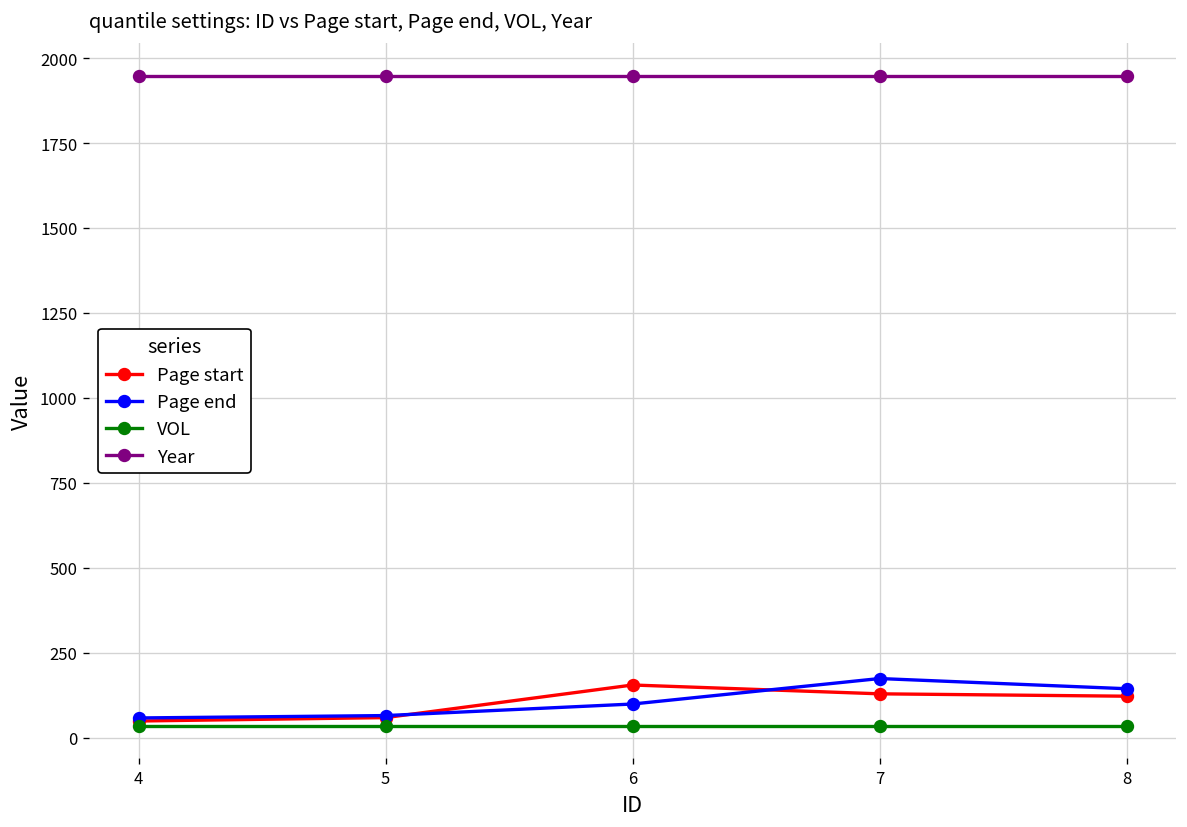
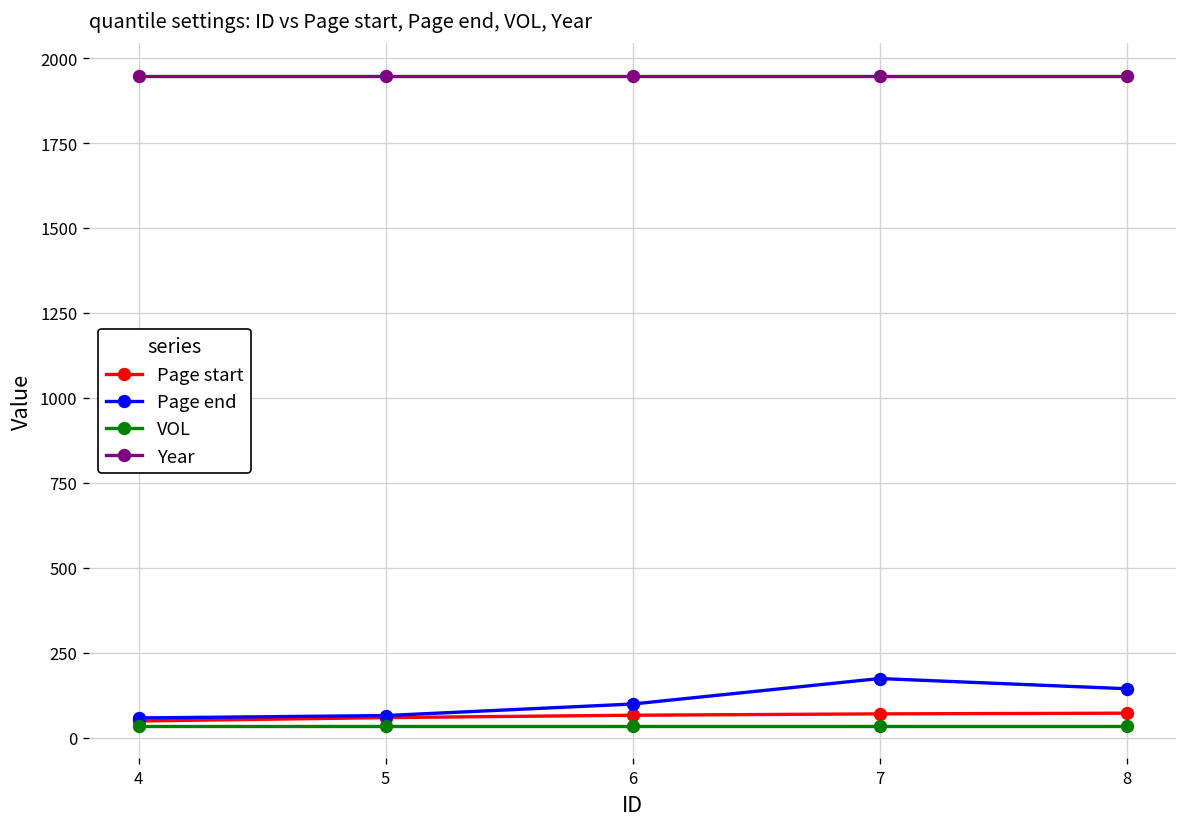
Page start, 6: 160 -> 70
Page start, 7: 130 -> 70
Page start, 8: 120 -> 70
